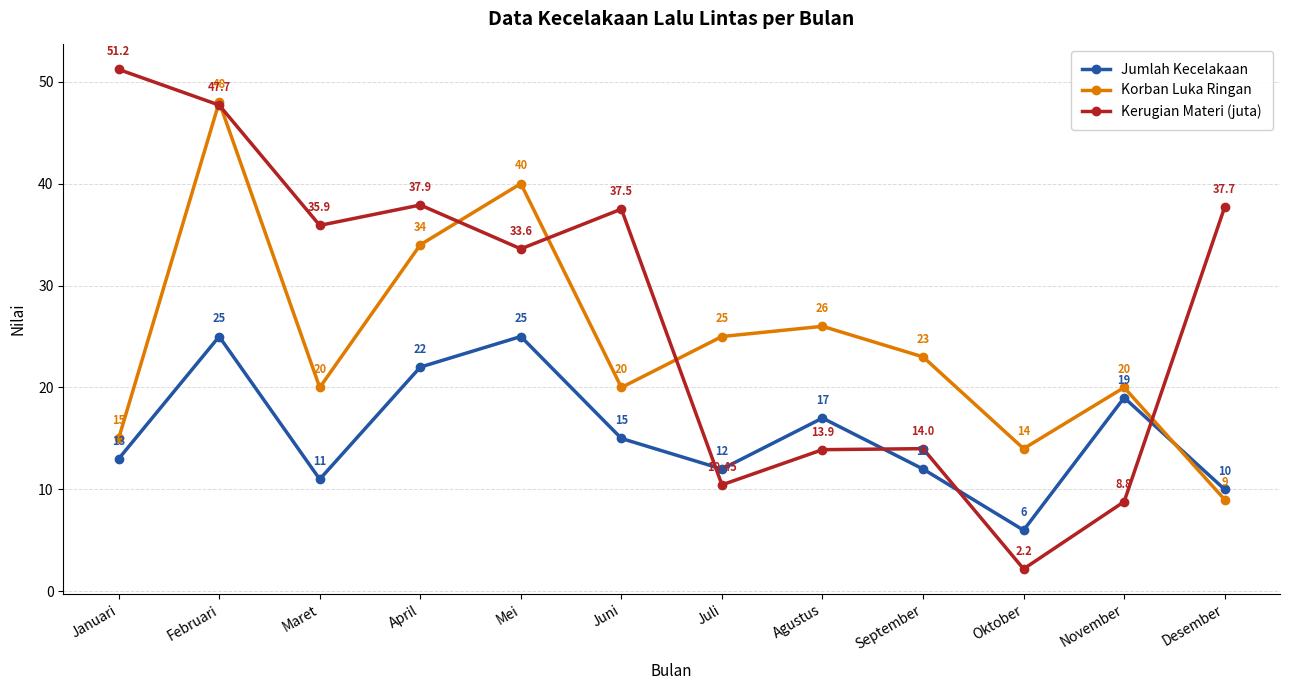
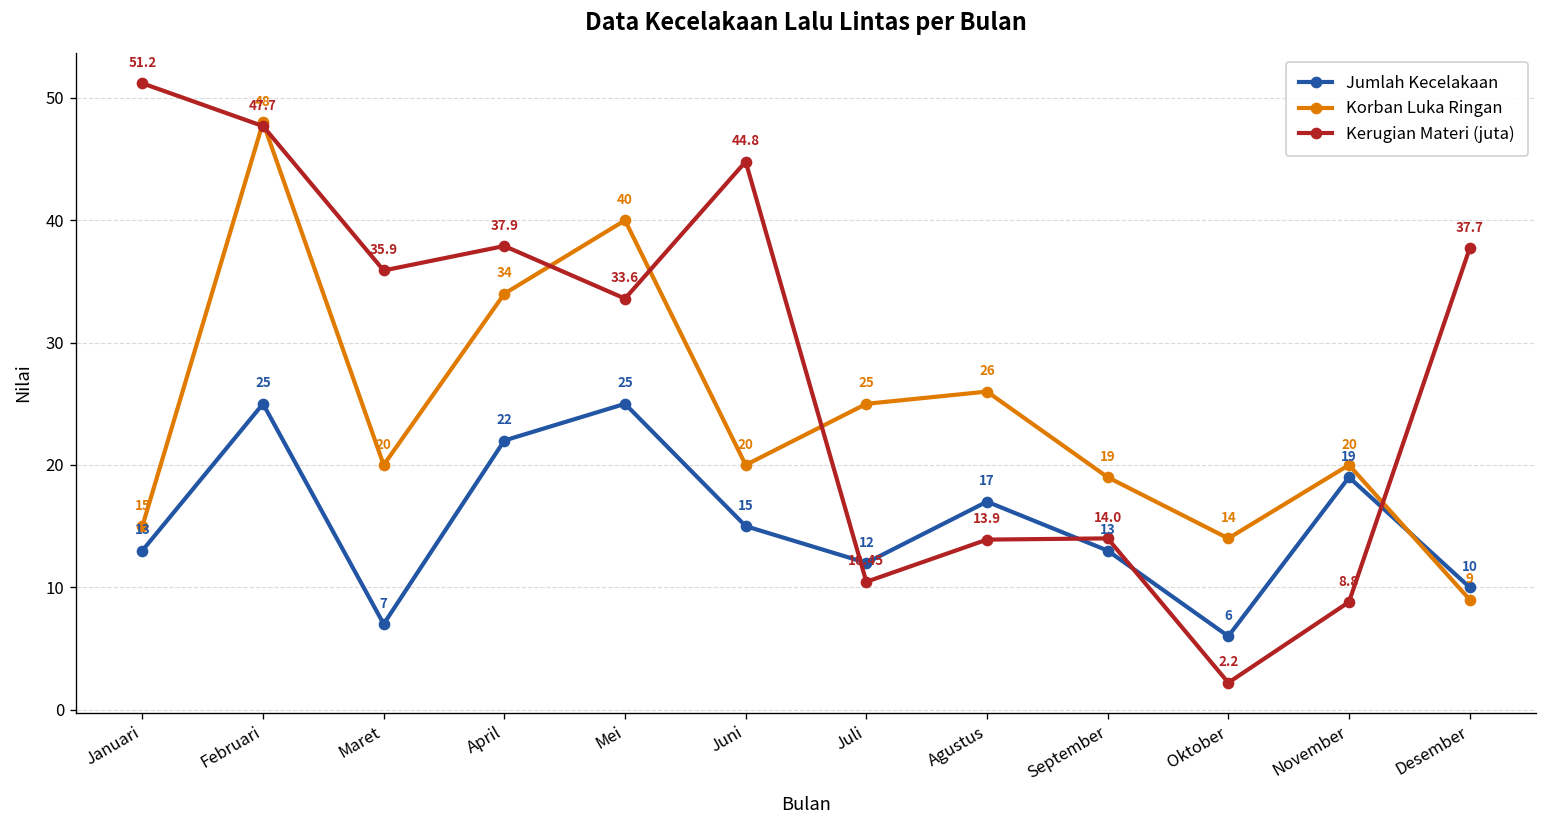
Jumlah Kecelakaan, Maret: 11 -> 7
Kerugian Materi (juta), Juni: 37.5 -> 44.8
Jumlah Kecelakaan, September: 12 -> 13
Korban Luka Ringan, September: 23 -> 19
